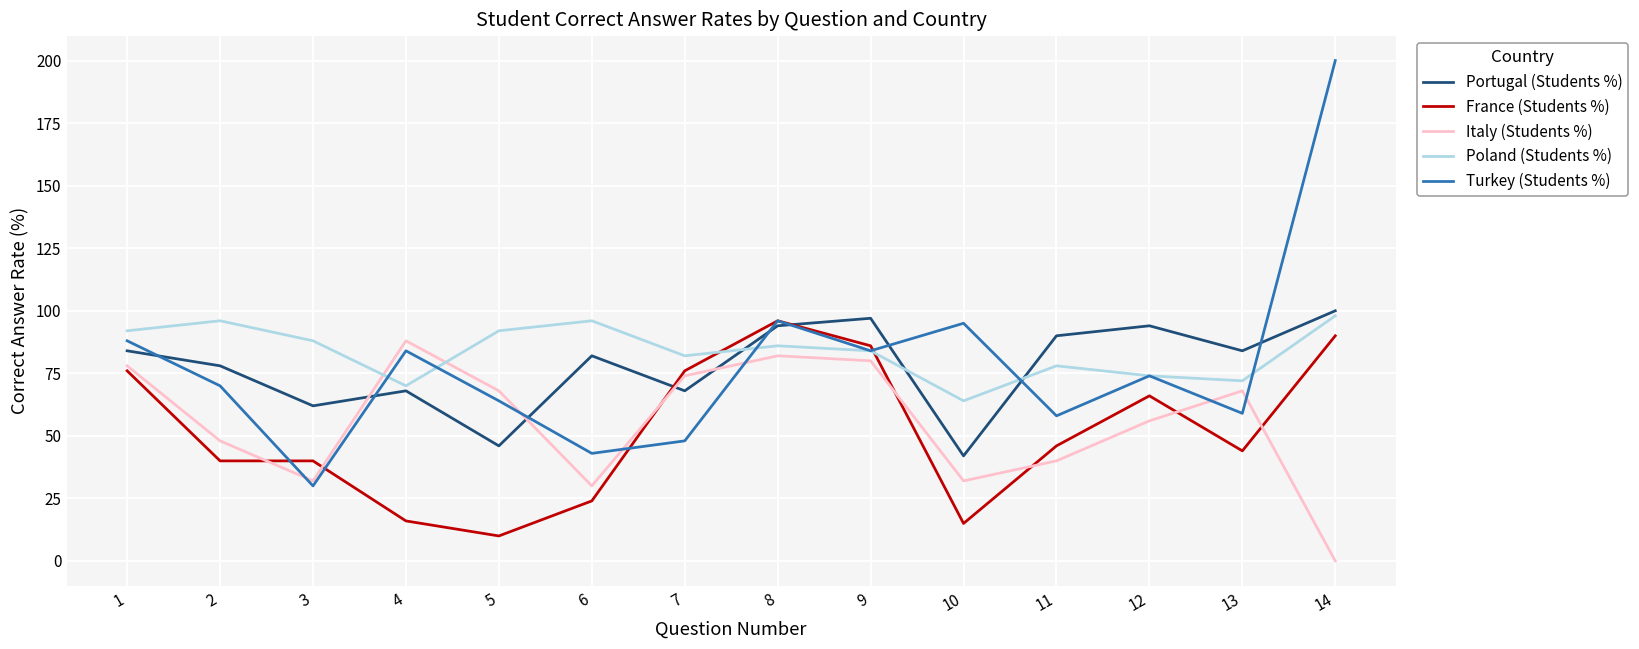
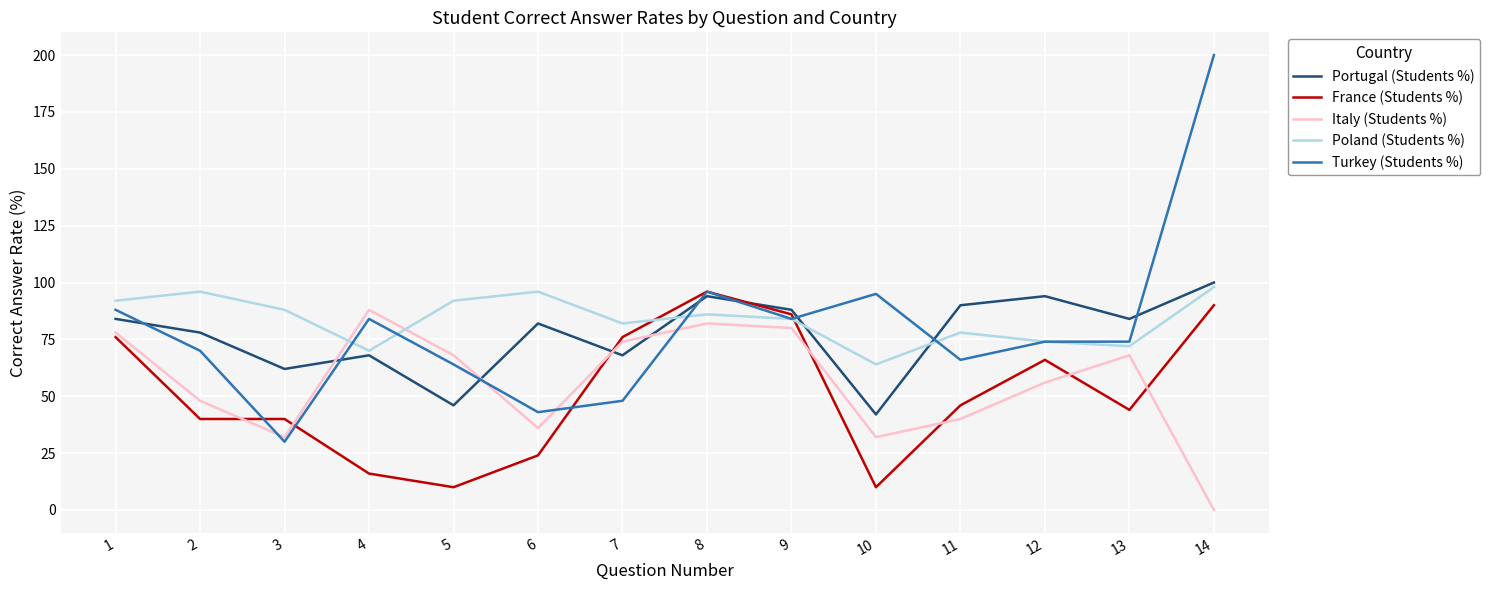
Italy (Students %), 6: 30 -> 36
Portugal (Students %), 9: 97 -> 88
France (Students %), 10: 15 -> 10
Turkey (Students %), 11: 58 -> 66
Turkey (Students %), 13: 59 -> 74
